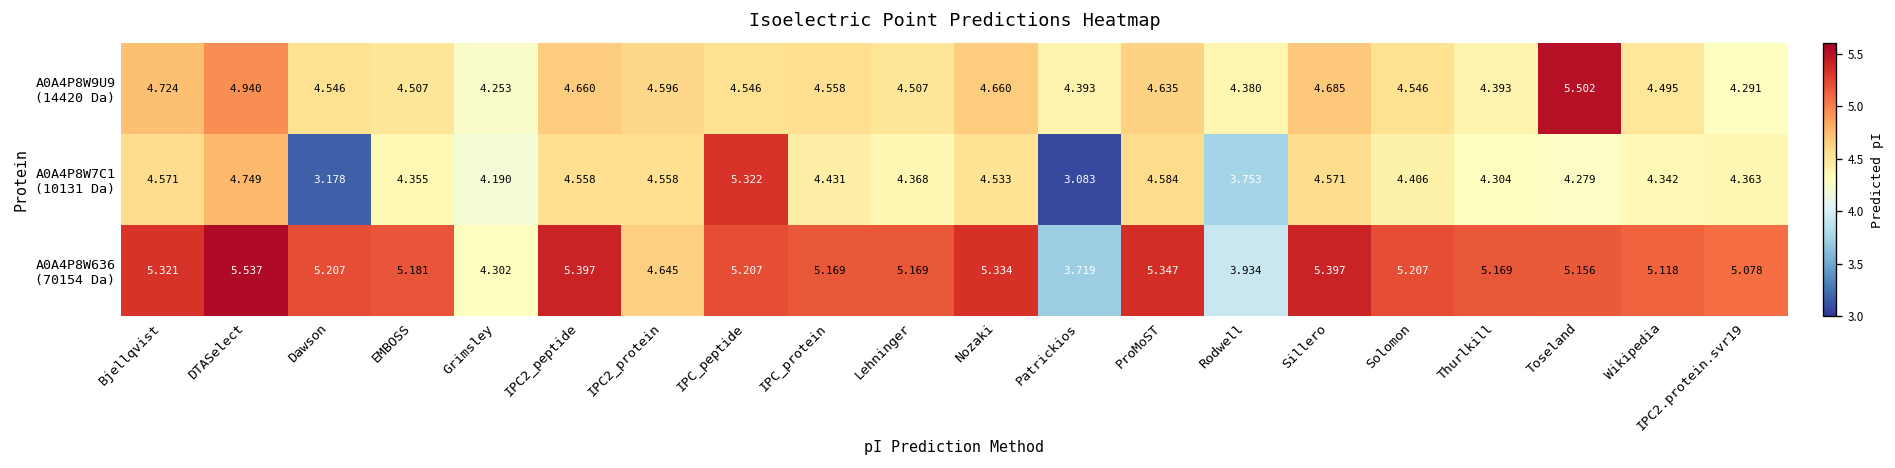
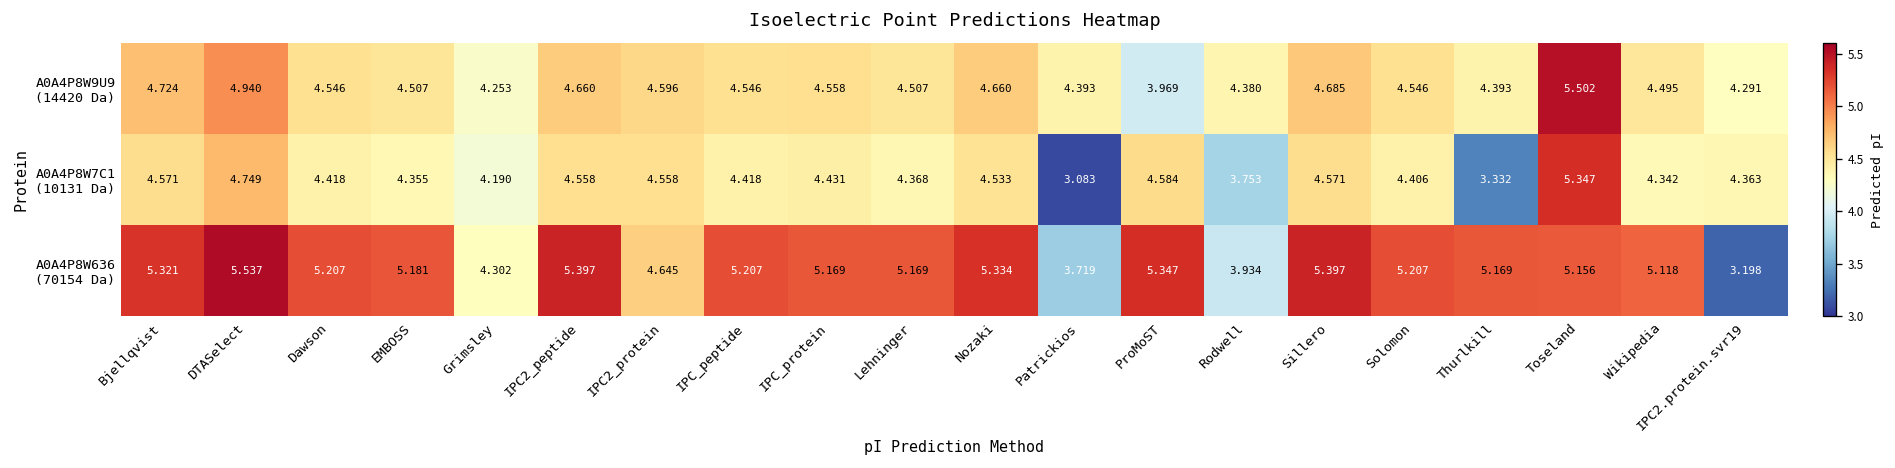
A0A4P8W9U9 (14420 Da), ProMoST: 4.635 -> 3.969
A0A4P8W7C1 (10131 Da), Dawson: 3.178 -> 4.418
A0A4P8W7C1 (10131 Da), IPC_peptide: 5.322 -> 4.418
A0A4P8W7C1 (10131 Da), Thurlkill: 4.304 -> 3.332
A0A4P8W7C1 (10131 Da), Toseland: 4.279 -> 5.347
A0A4P8W636 (70154 Da), IPC2.protein.svr19: 5.078 -> 3.198
